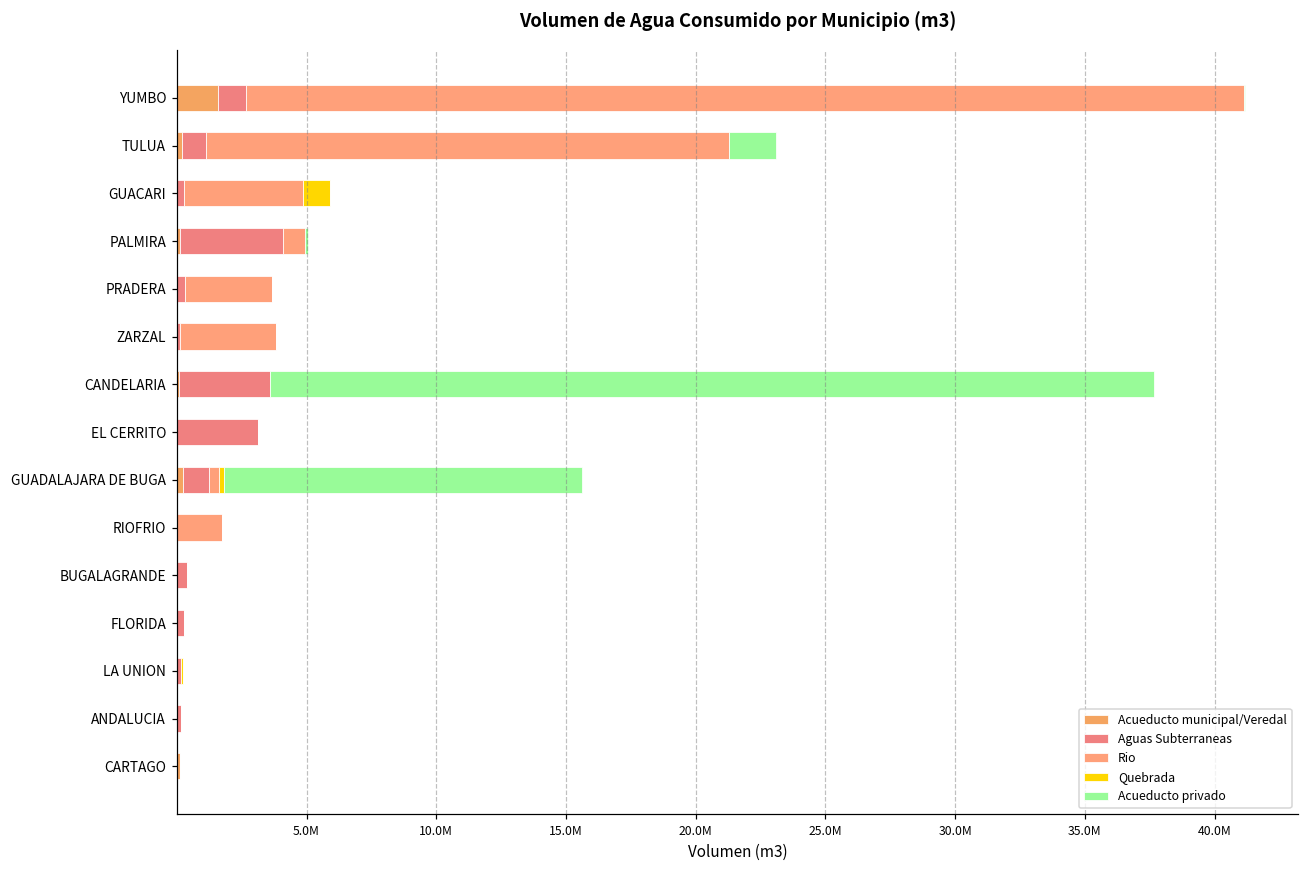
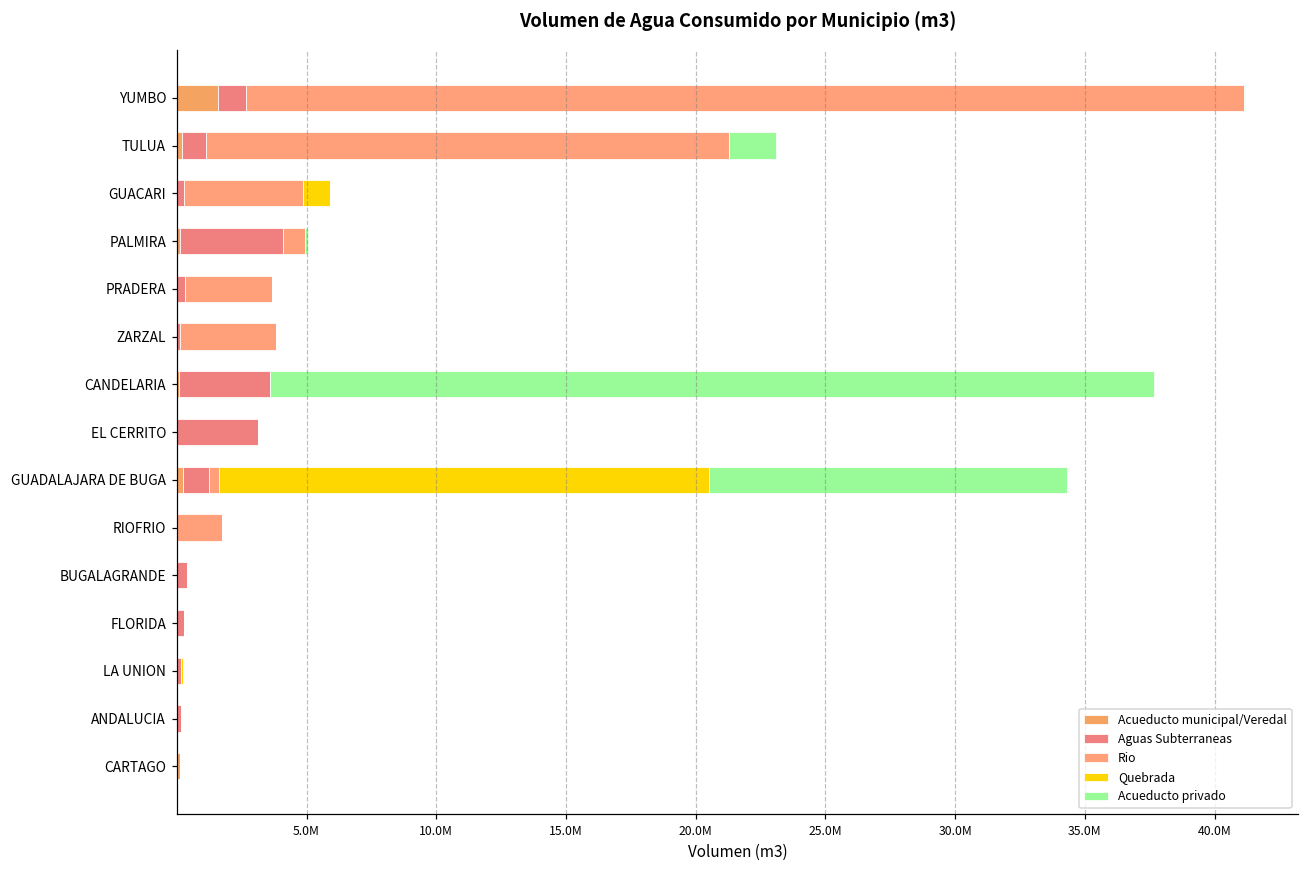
Quebrada, GUADALAJARA DE BUGA: 200000 -> 18900000
